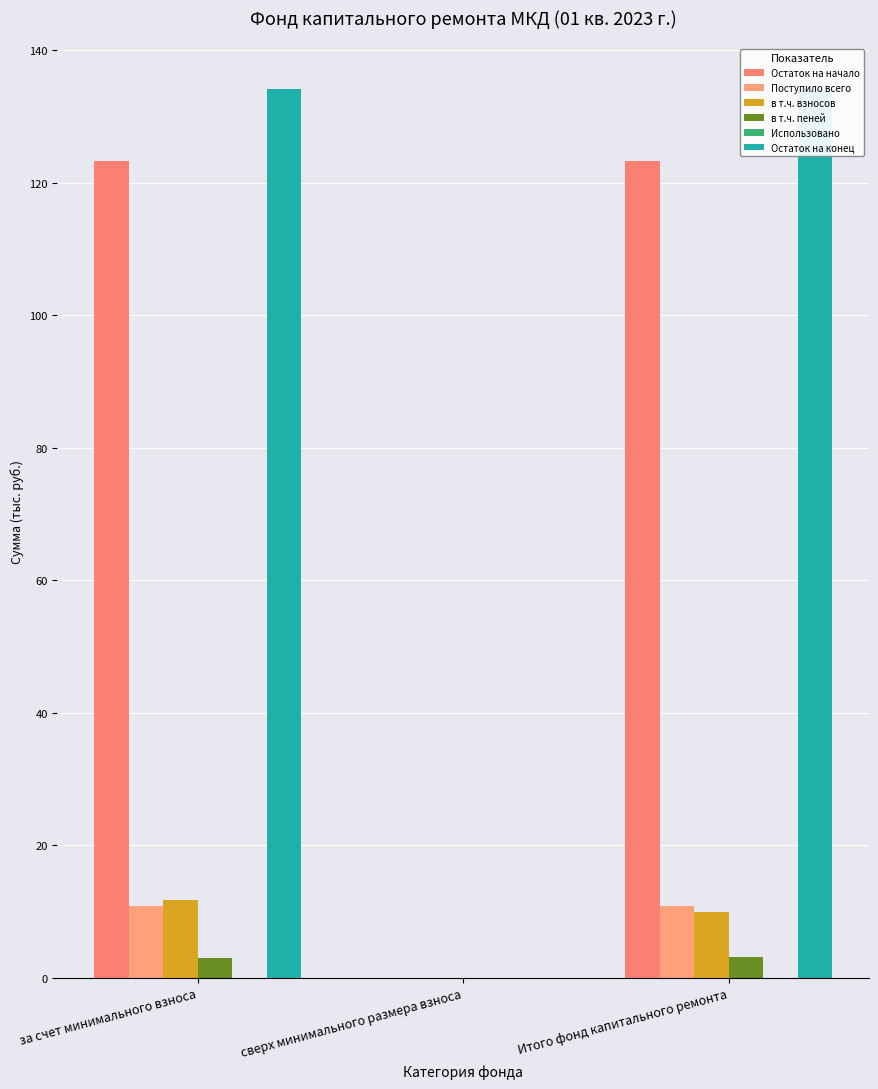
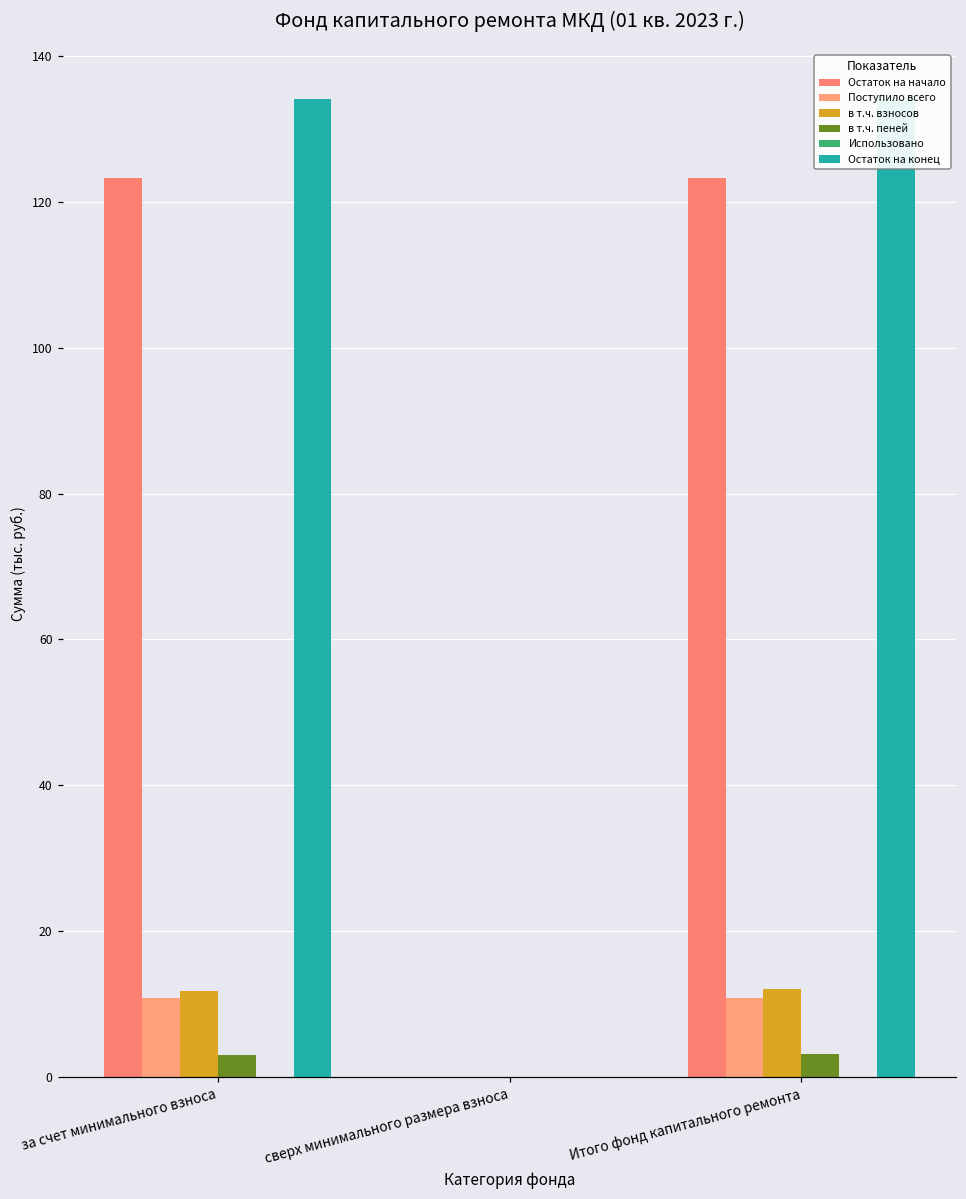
в т.ч. взносов, Итого фонд капитального ремонта: 10 -> 12
